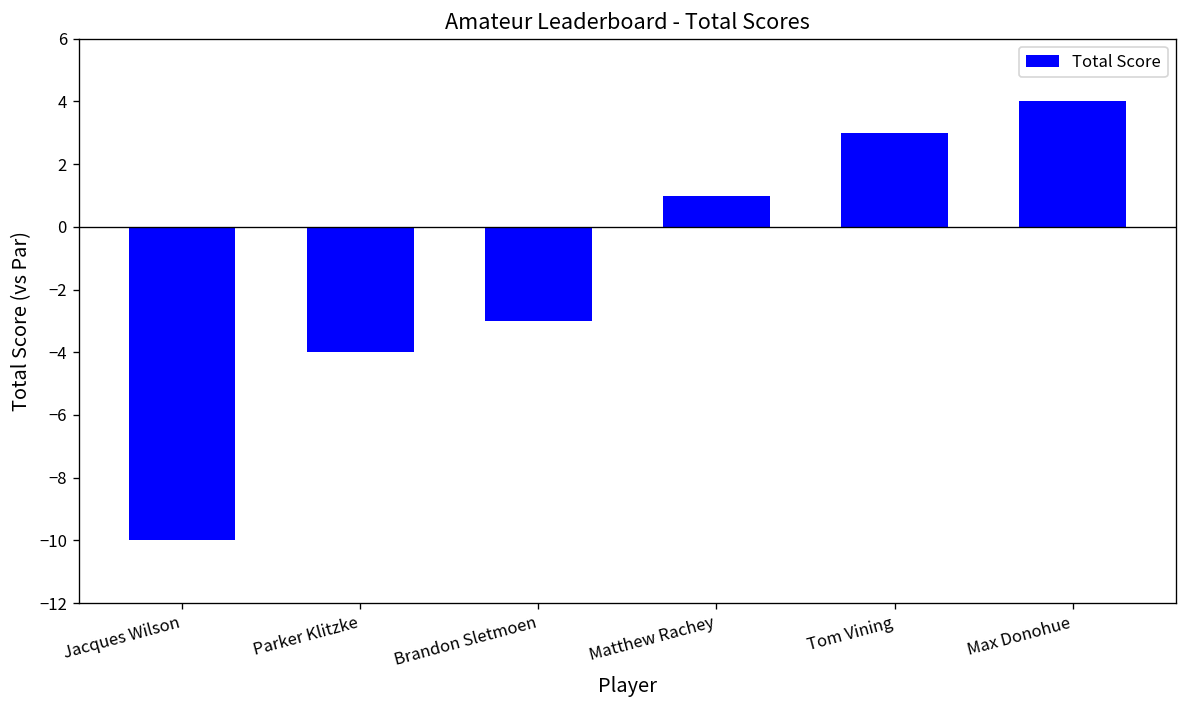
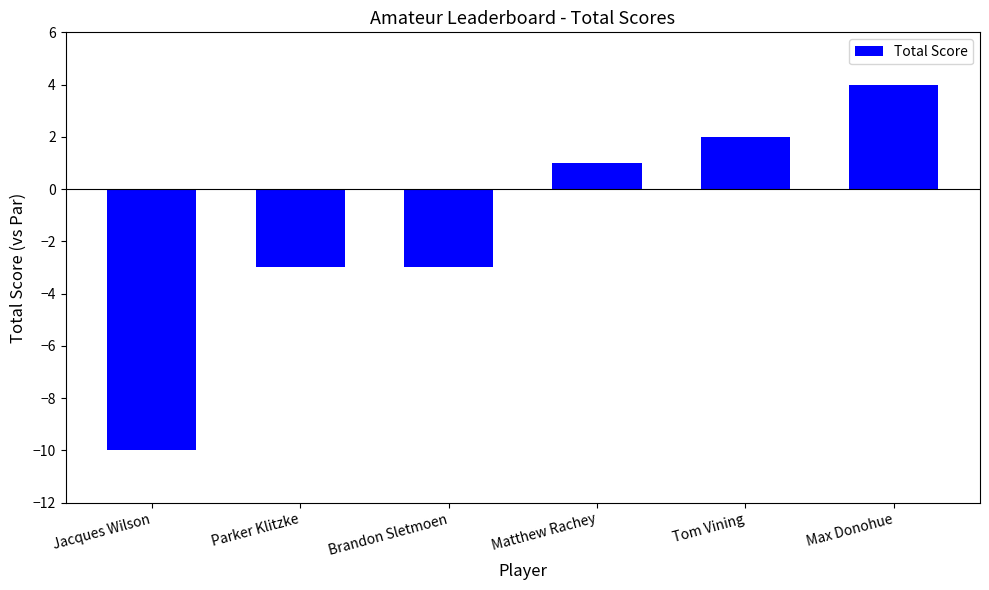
Parker Klitzke: -4 -> -3
Tom Vining: 3 -> 2
